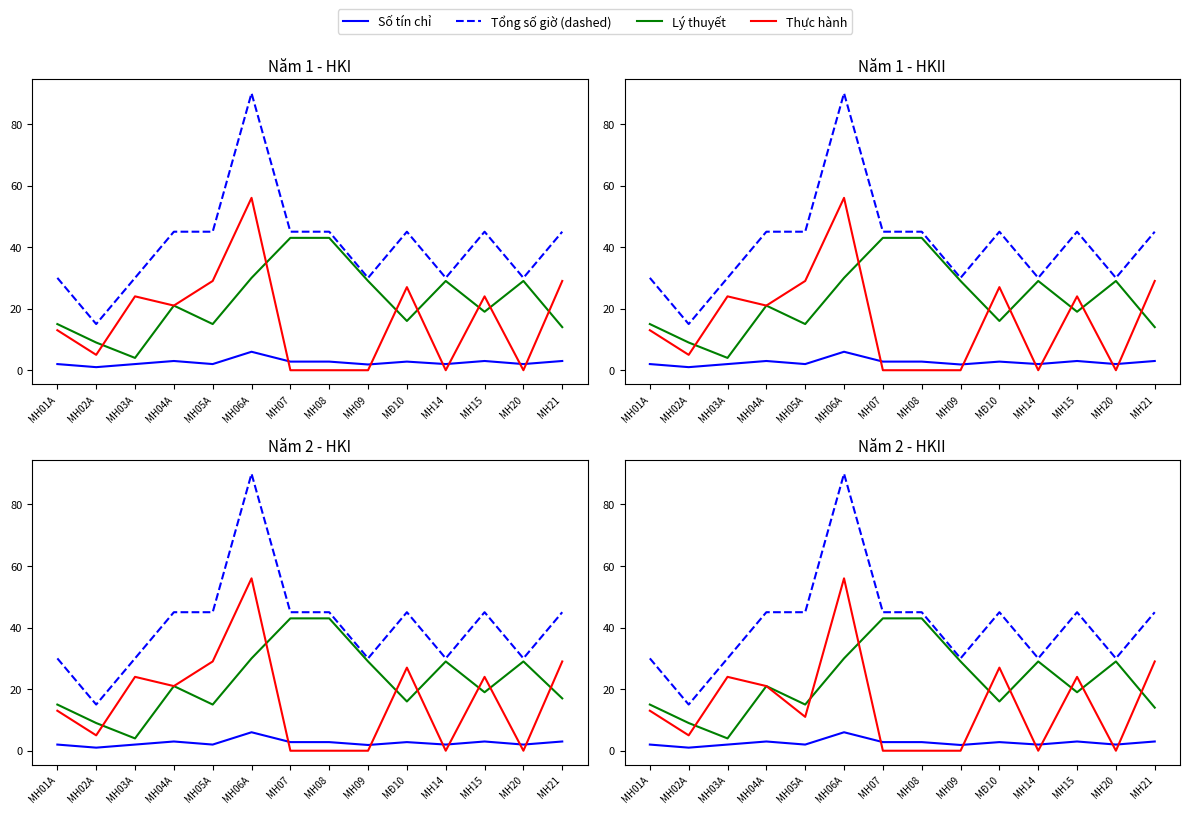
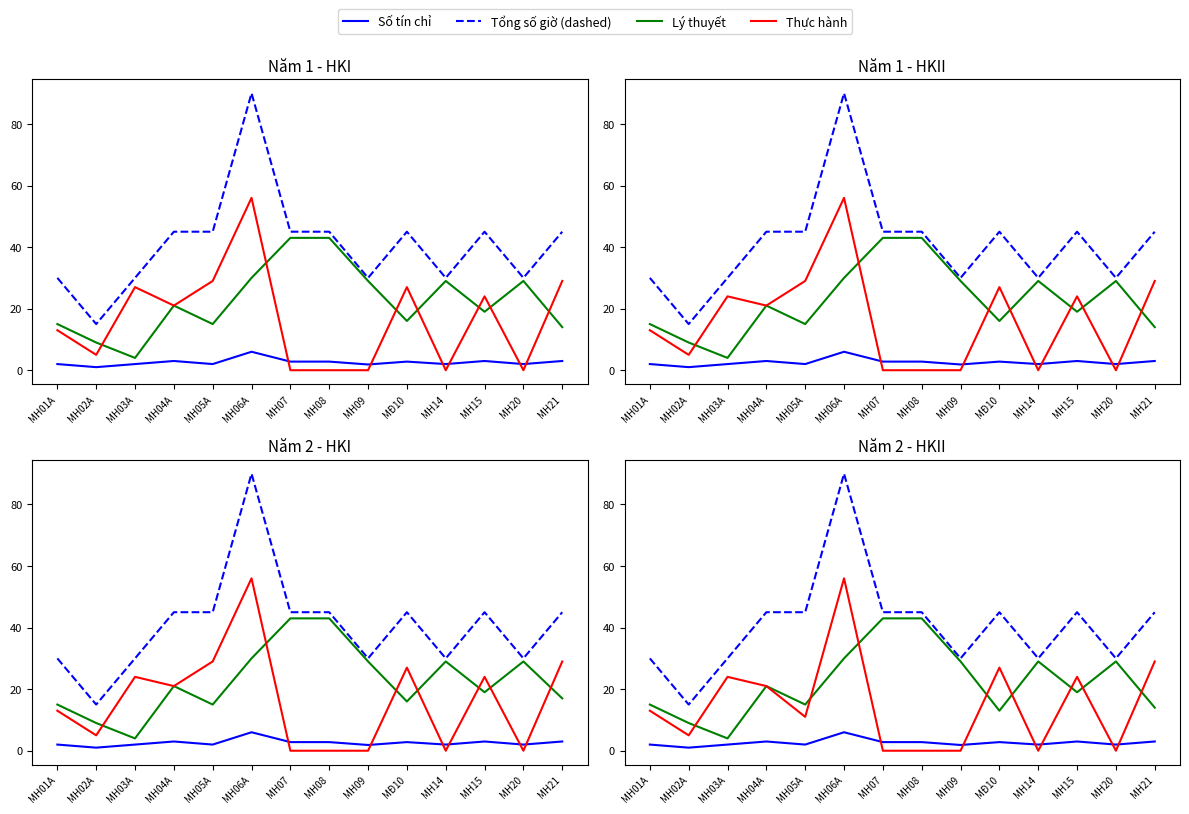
Năm 1 - HKI, Thực hành, MH03A: 24 -> 27
Năm 2 - HKII, Lý thuyết, MĐ10: 16 -> 13
